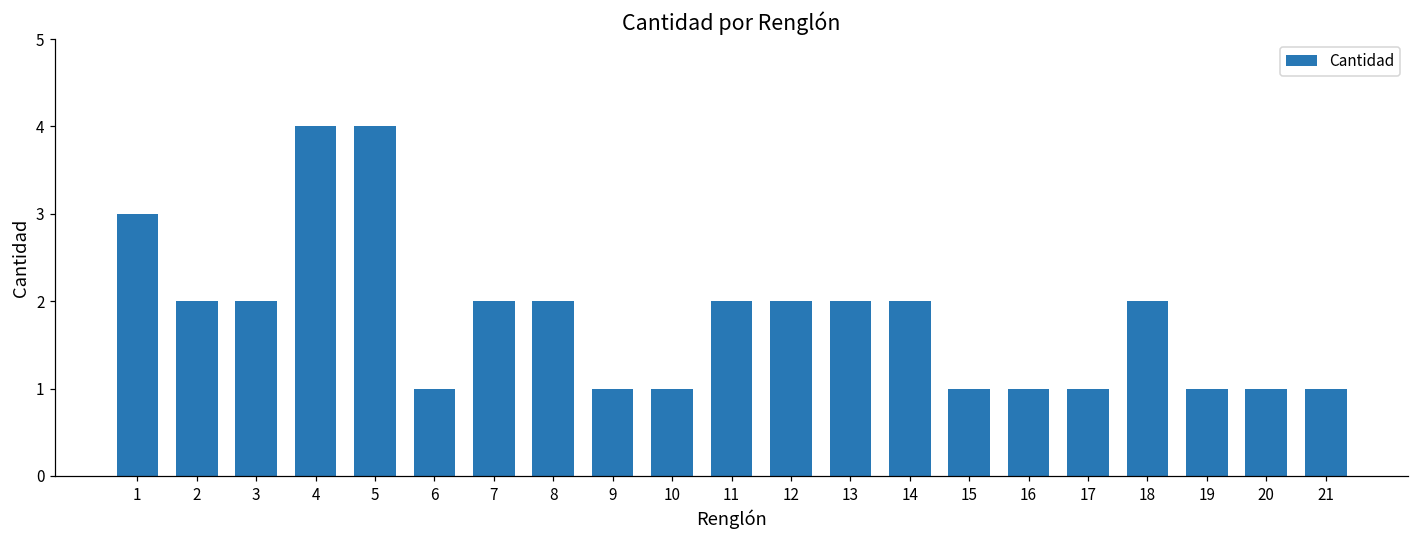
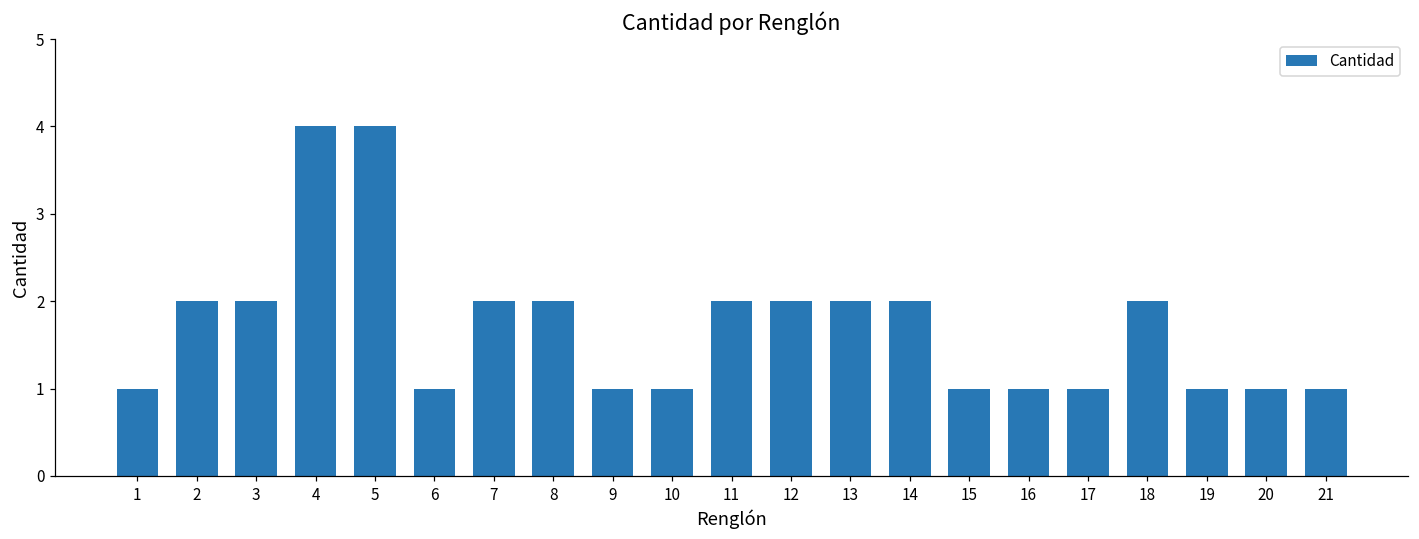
1: 3 -> 1
